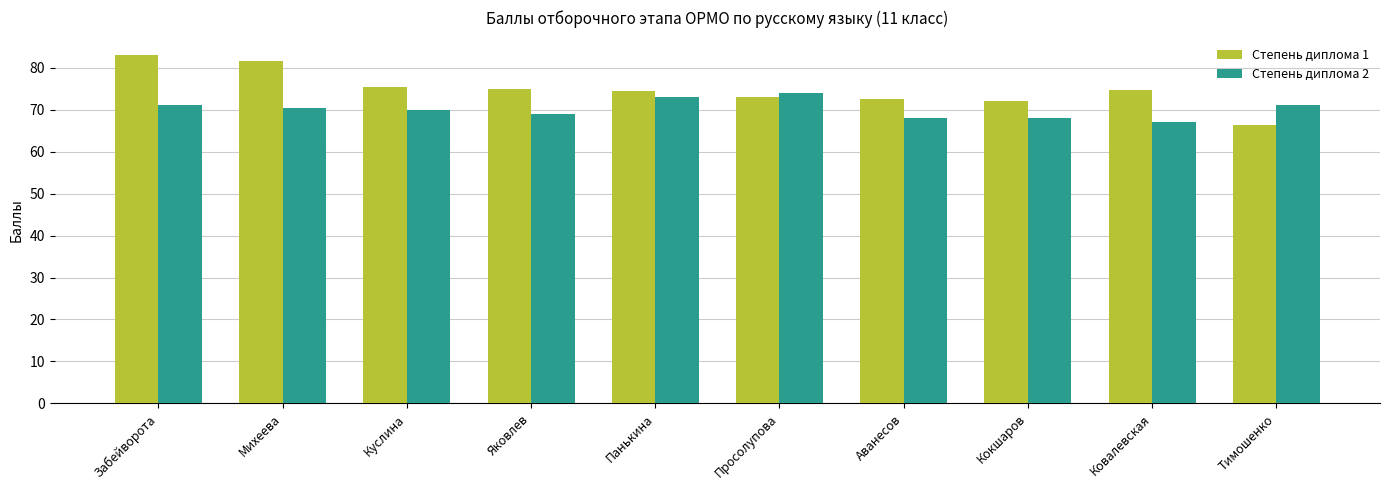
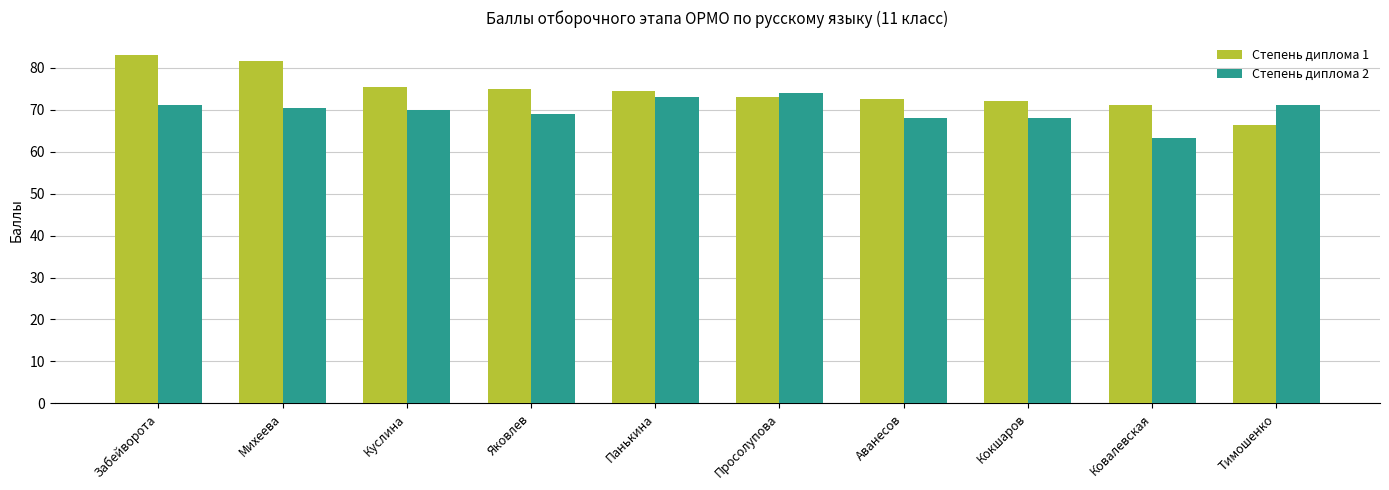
Степень диплома 1, Ковалевская: 75 -> 71
Степень диплома 2, Ковалевская: 67 -> 63
